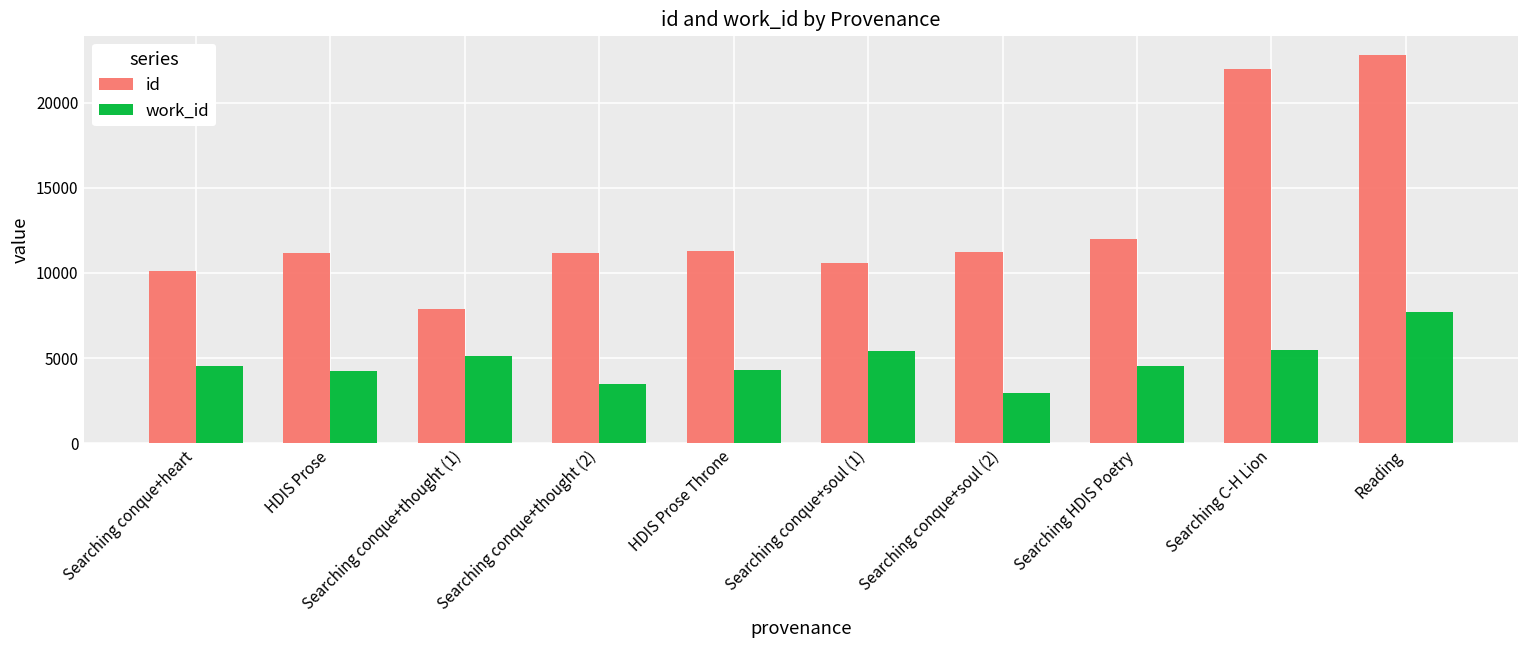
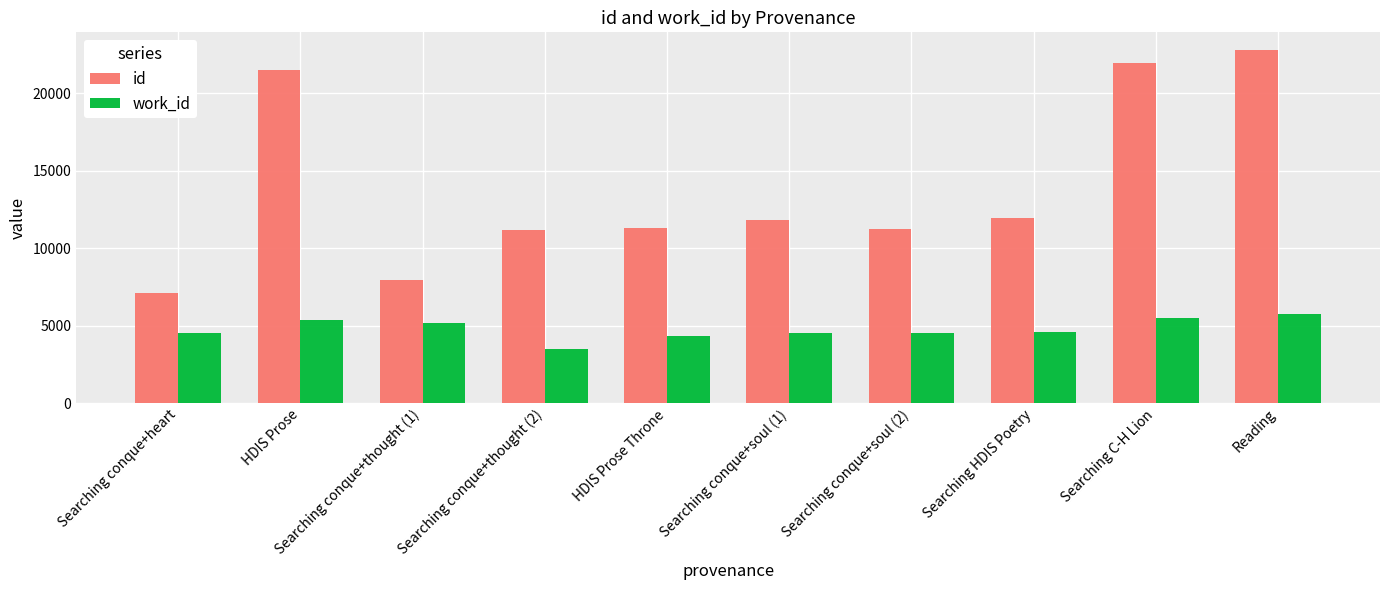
id, Searching conque+heart: 10100 -> 7100
id, HDIS Prose: 11100 -> 21500
work_id, HDIS Prose: 4300 -> 5300
id, Searching conque+soul (1): 10600 -> 11800
work_id, Searching conque+soul (1): 5400 -> 4500
work_id, Searching conque+soul (2): 3000 -> 4500
work_id, Reading: 7700 -> 5800
